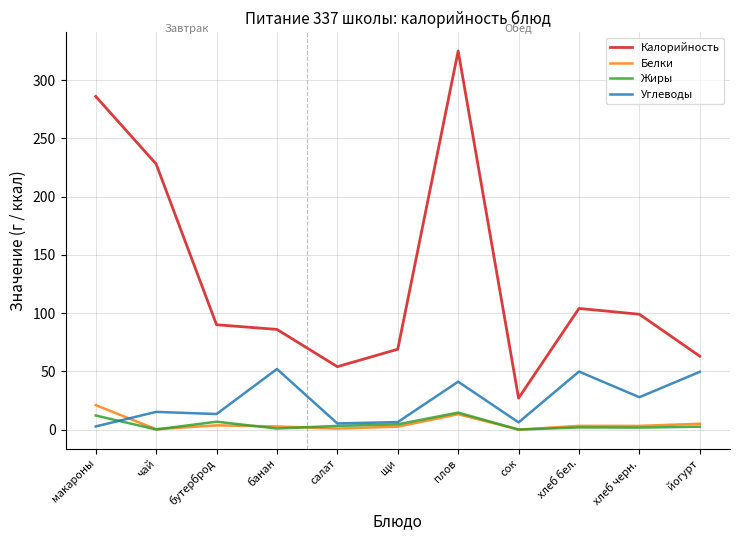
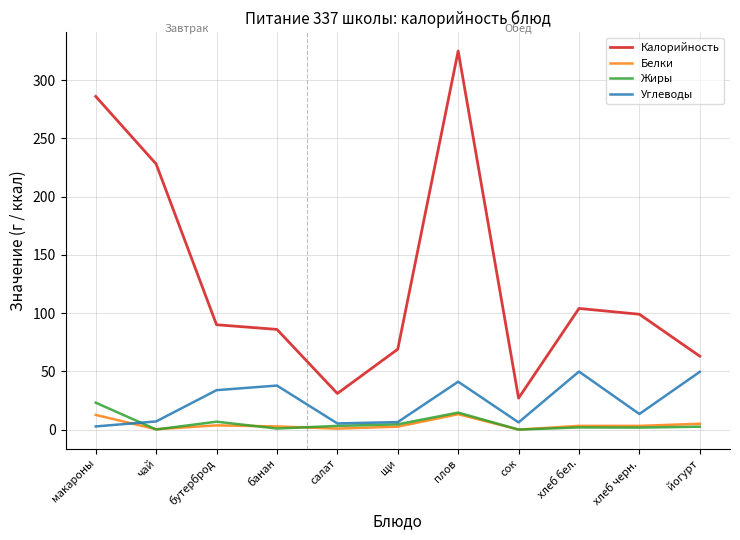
Белки, макароны: 21 -> 13
Жиры, макароны: 12 -> 23
Углеводы, чай: 15 -> 7
Углеводы, бутерброд: 13 -> 34
Углеводы, банан: 52 -> 38
Калорийность, салат: 54 -> 31
Углеводы, хлеб черн.: 28 -> 13
